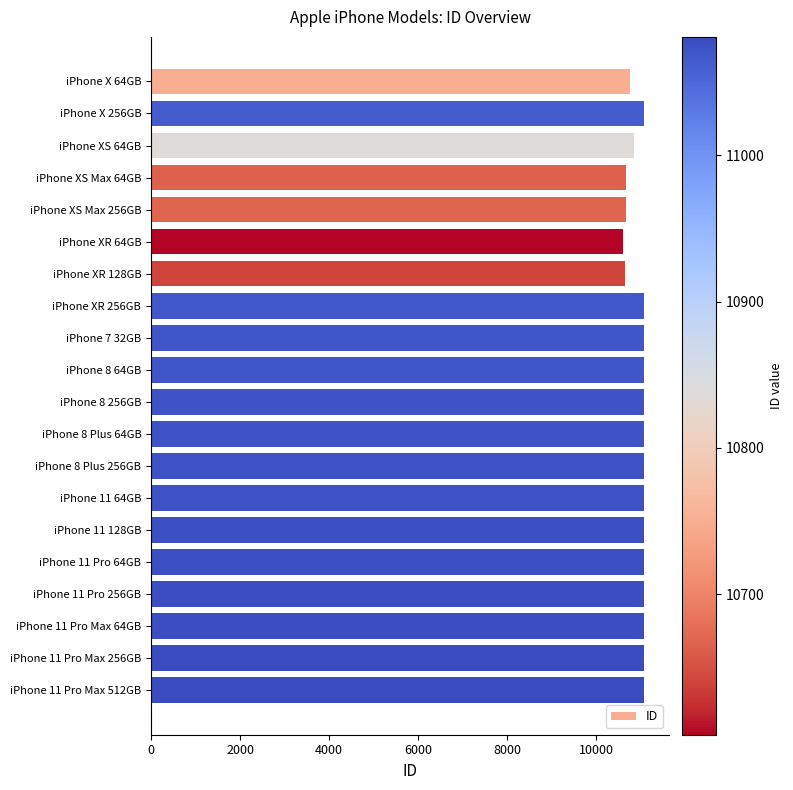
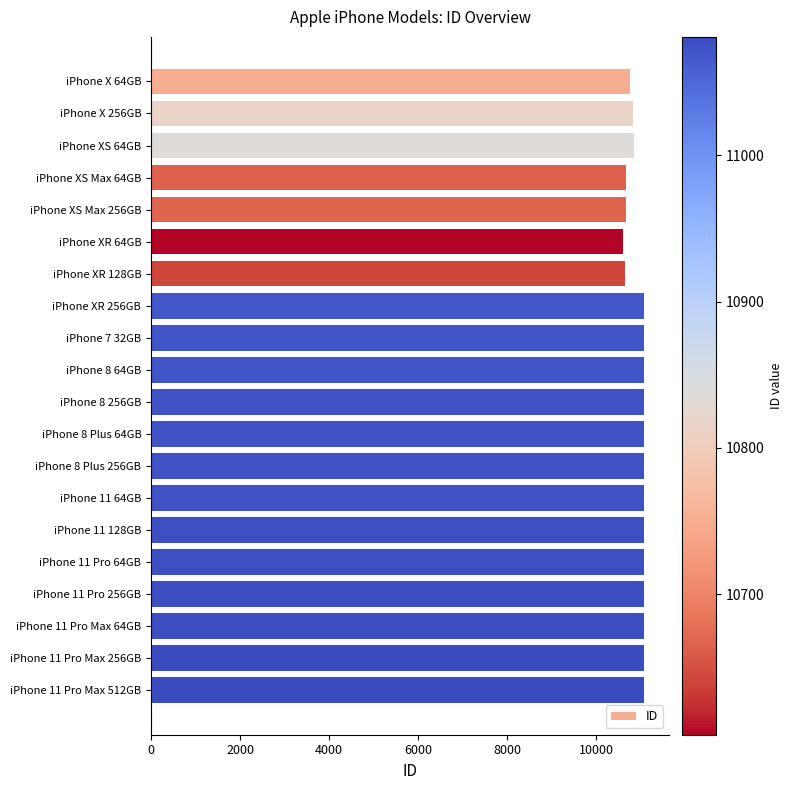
iPhone X 256GB: 11100 -> 10800
